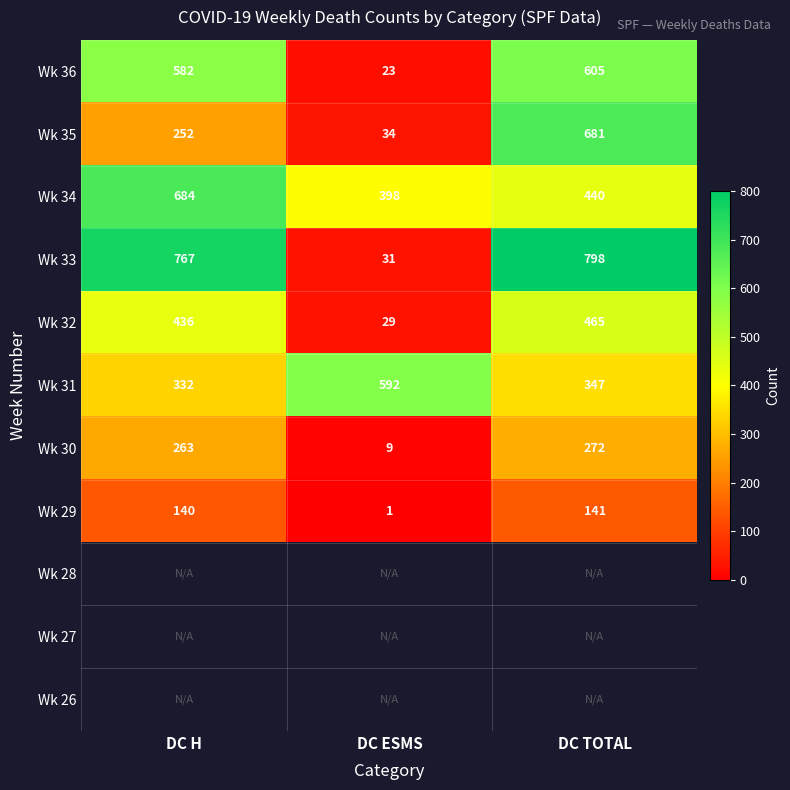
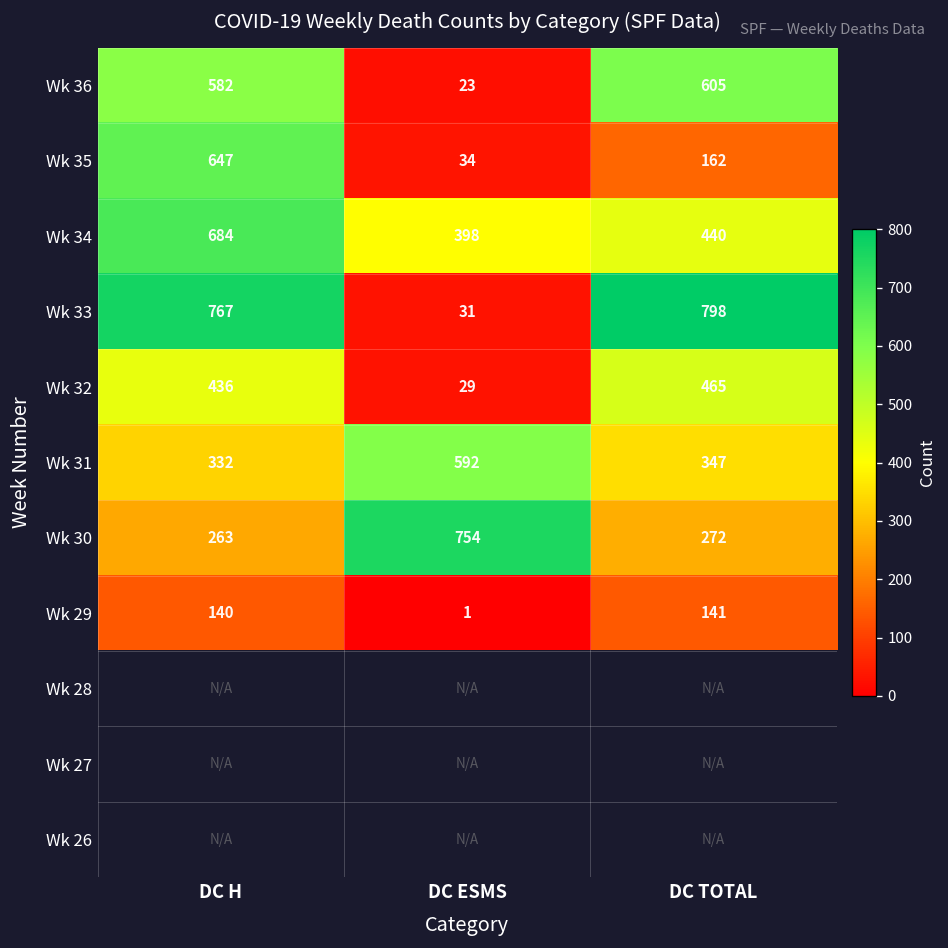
Wk 35, DC H: 252 -> 647
Wk 35, DC TOTAL: 681 -> 162
Wk 30, DC ESMS: 9 -> 754
